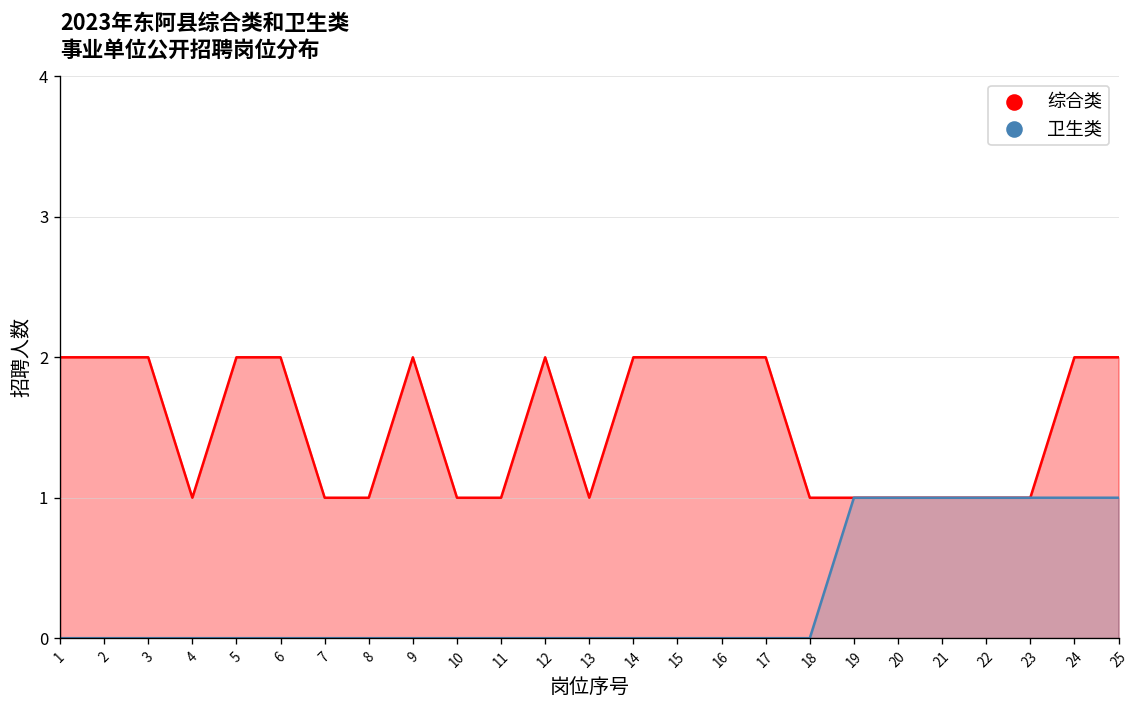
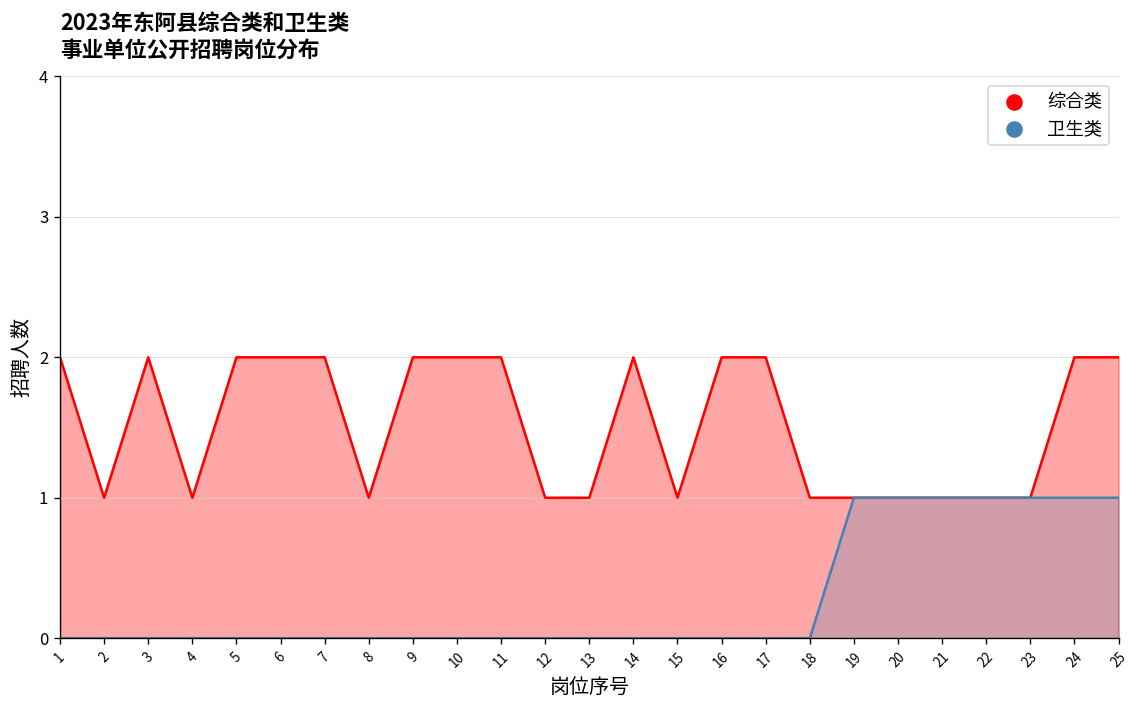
综合类, 2: 2 -> 1
综合类, 7: 1 -> 2
综合类, 10: 1 -> 2
综合类, 11: 1 -> 2
综合类, 12: 2 -> 1
综合类, 15: 2 -> 1
